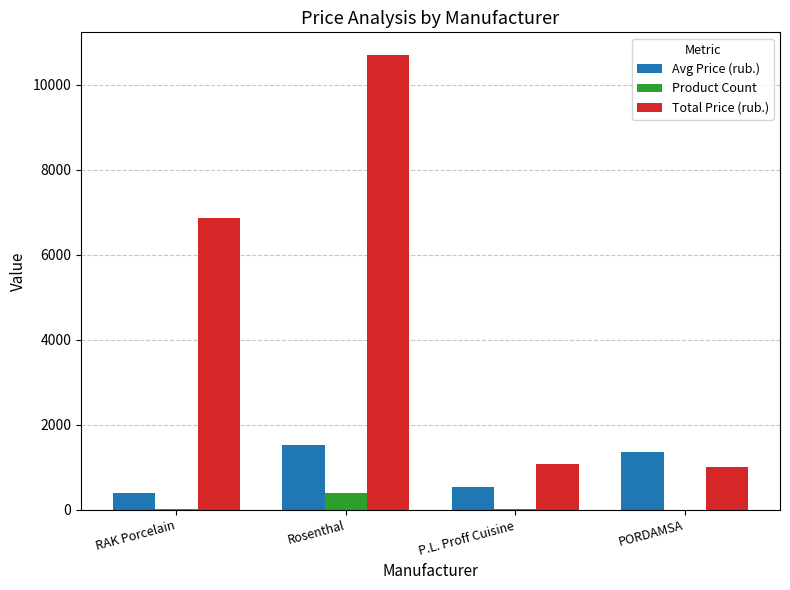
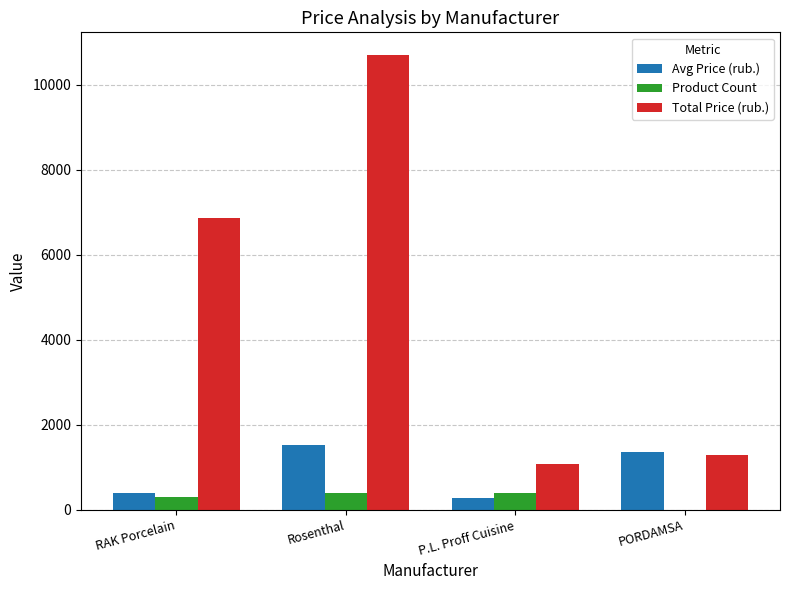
Product Count, RAK Porcelain: 0 -> 300
Avg Price (rub.), P.L. Proff Cuisine: 500 -> 300
Product Count, P.L. Proff Cuisine: 0 -> 400
Total Price (rub.), PORDAMSA: 1000 -> 1300
